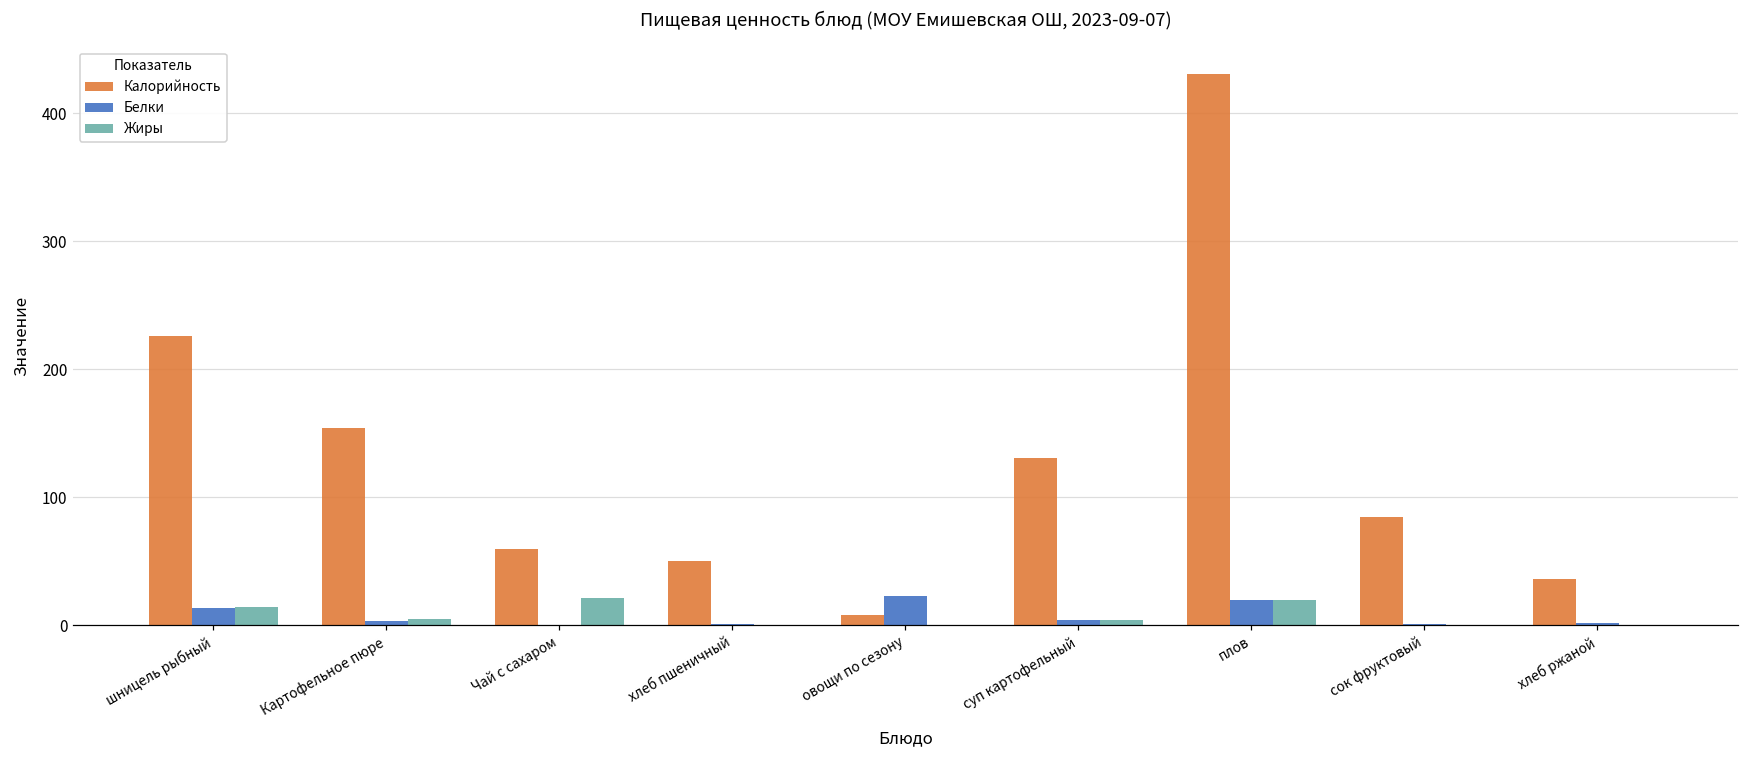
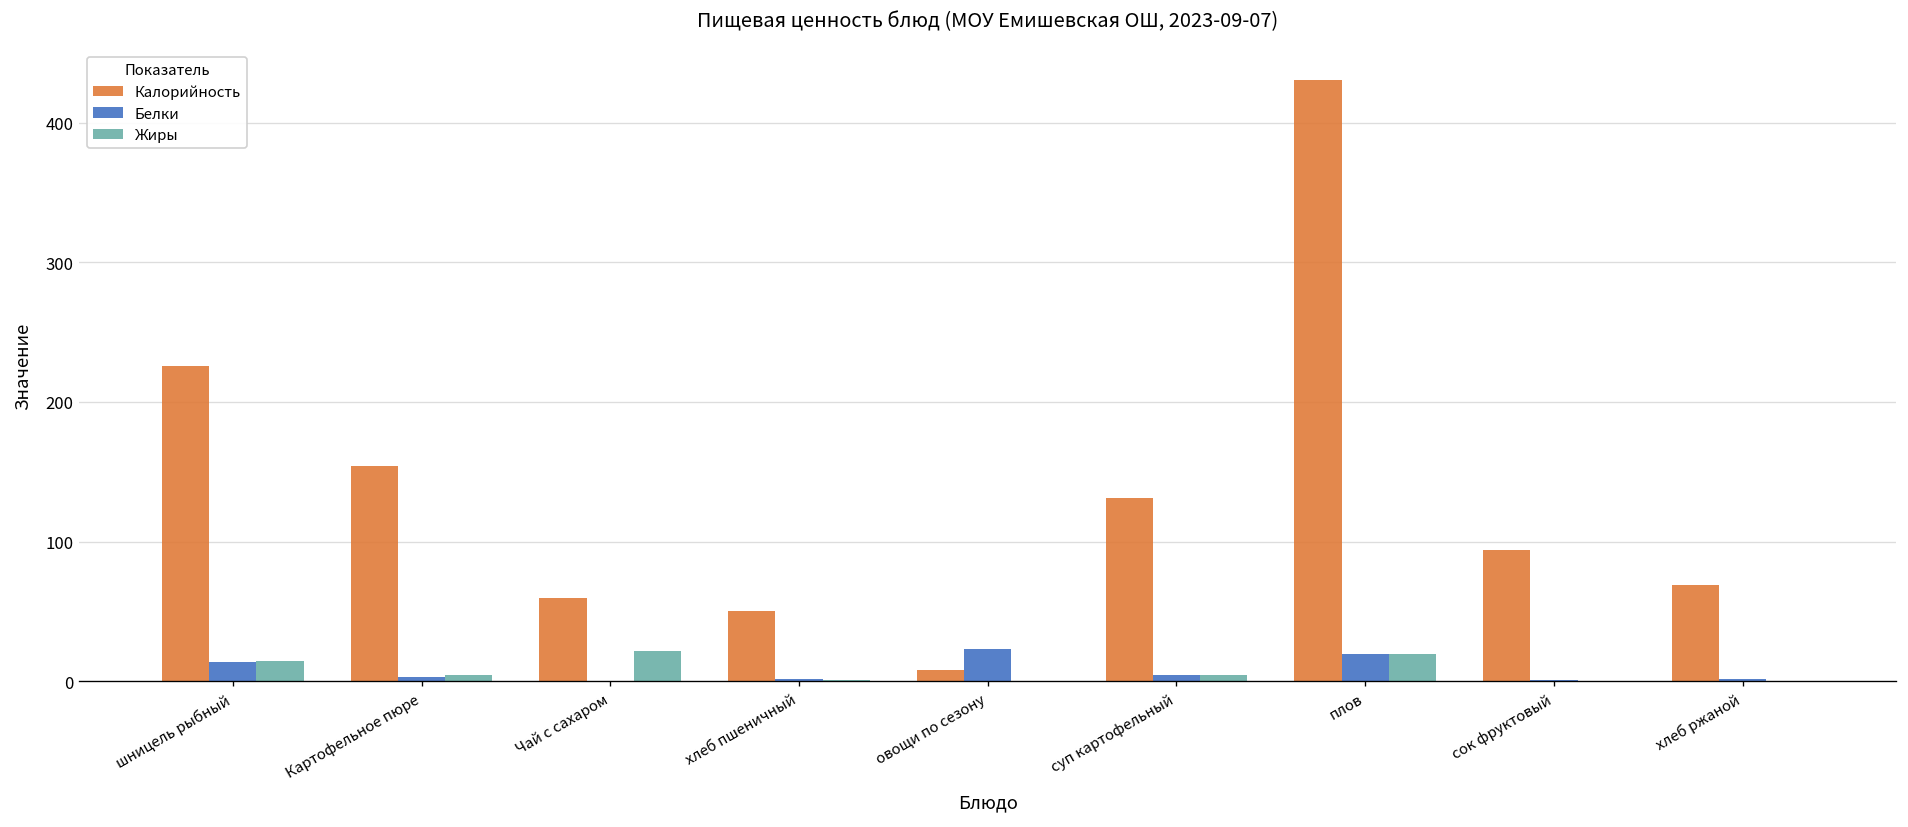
Калорийность, сок фруктовый: 85 -> 94
Калорийность, хлеб ржаной: 36 -> 69
